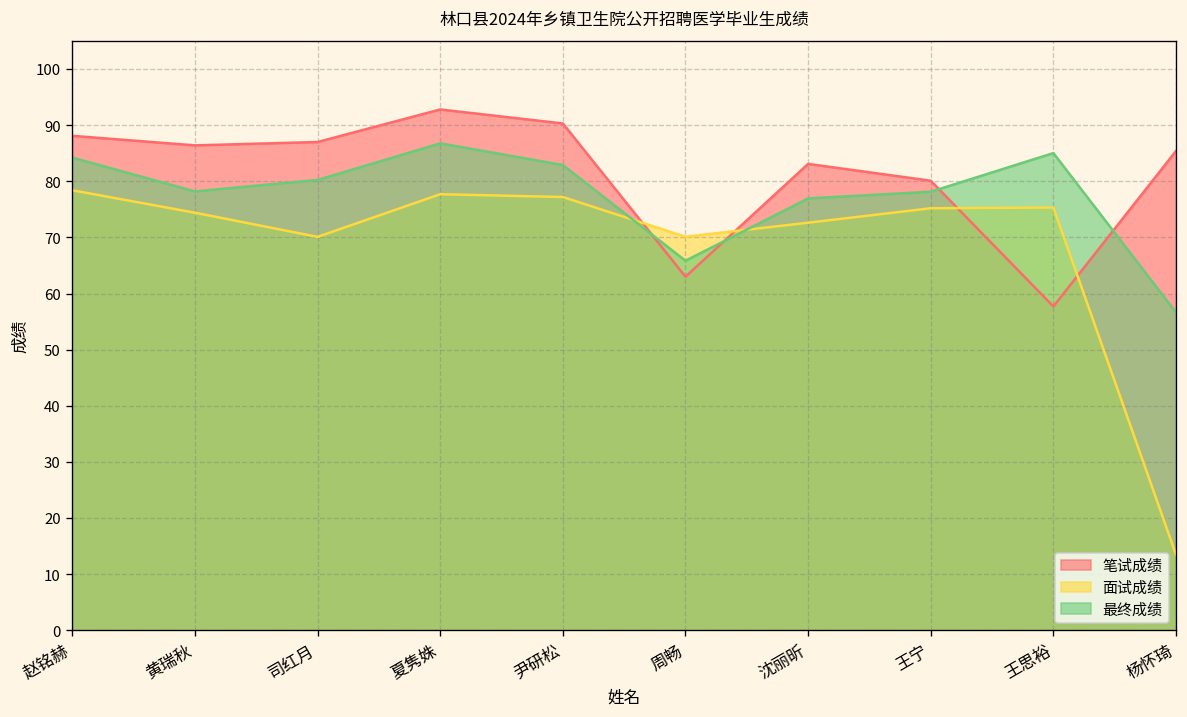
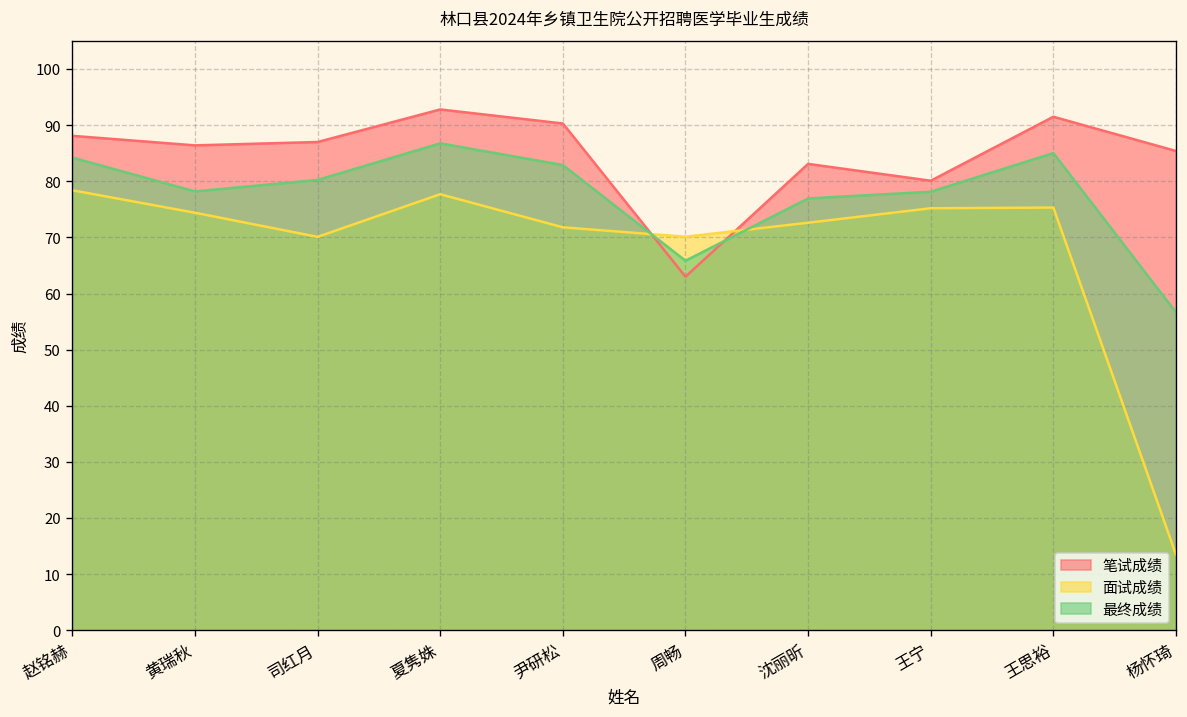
面试成绩, 尹研松: 77 -> 72
笔试成绩, 王思裕: 58 -> 92
